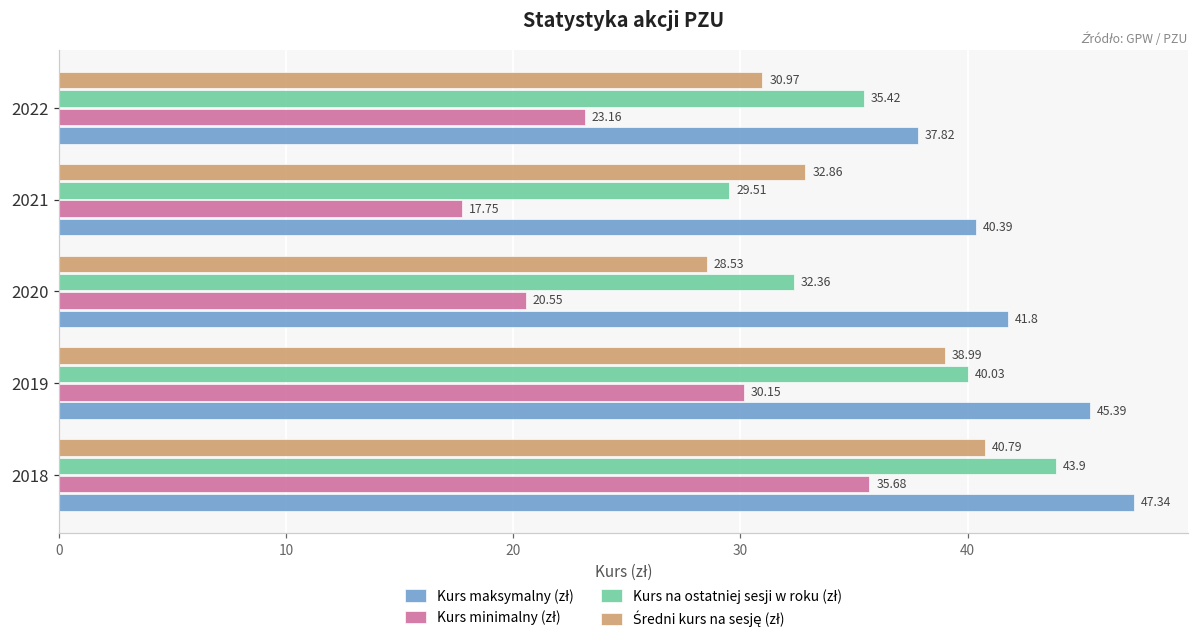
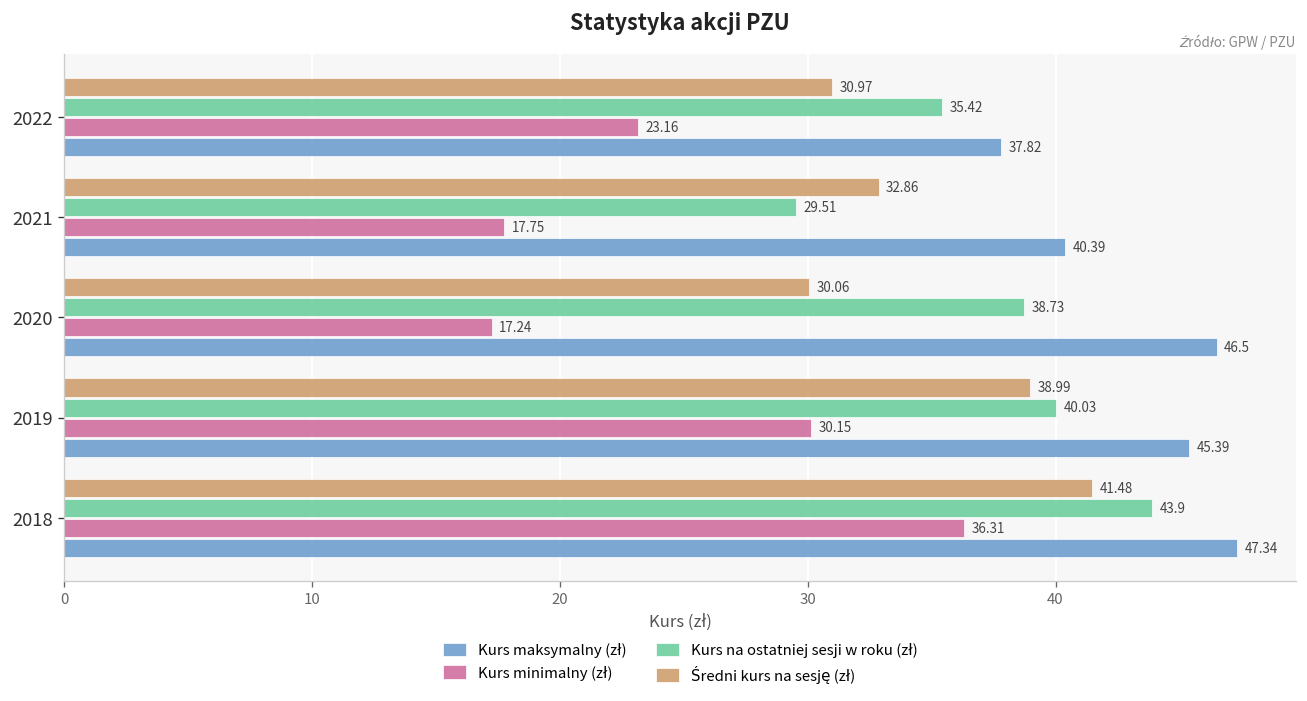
Średni kurs na sesję (zł), 2020: 28.53 -> 30.06
Kurs na ostatniej sesji w roku (zł), 2020: 32.36 -> 38.73
Kurs minimalny (zł), 2020: 20.55 -> 17.24
Kurs maksymalny (zł), 2020: 41.8 -> 46.5
Średni kurs na sesję (zł), 2018: 40.79 -> 41.48
Kurs minimalny (zł), 2018: 35.68 -> 36.31
